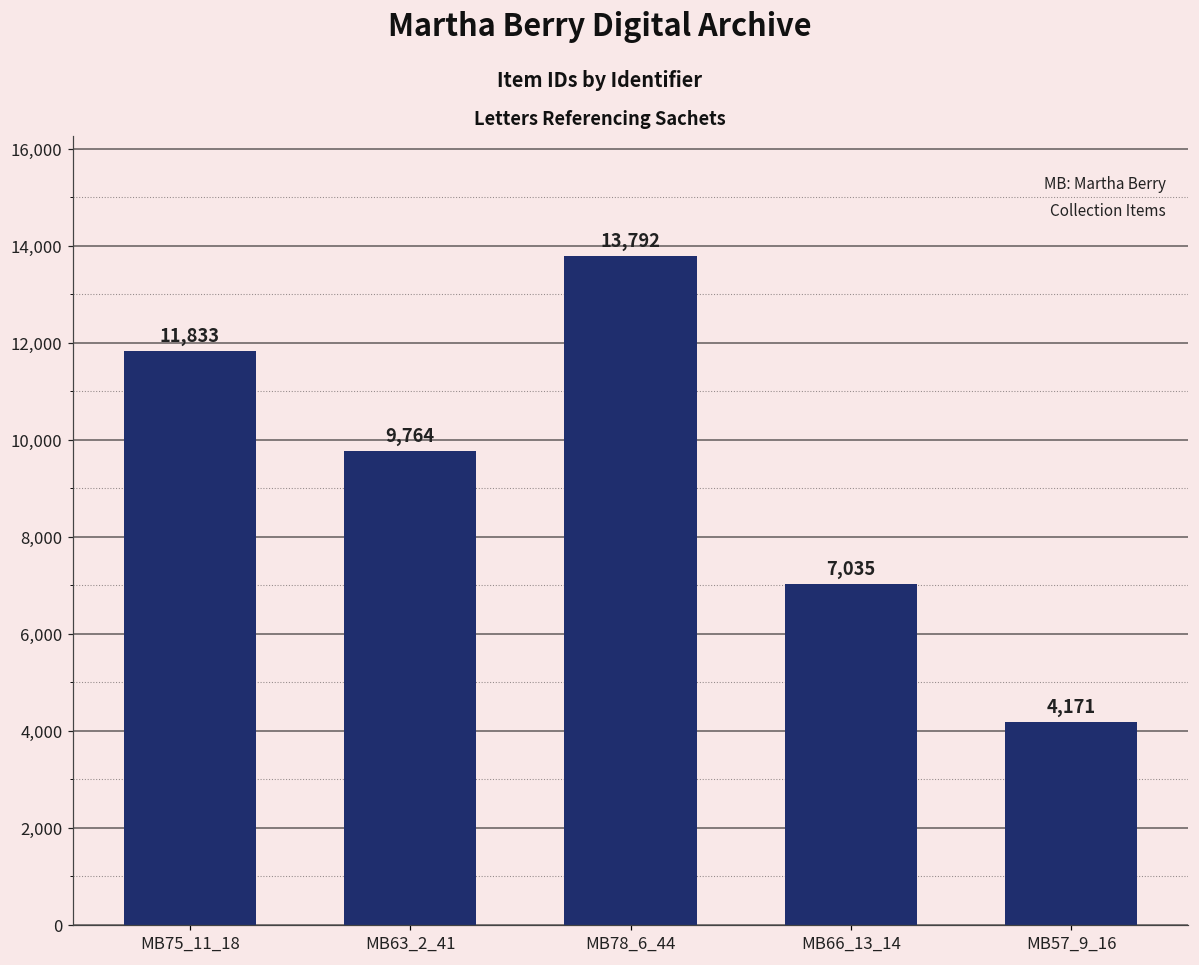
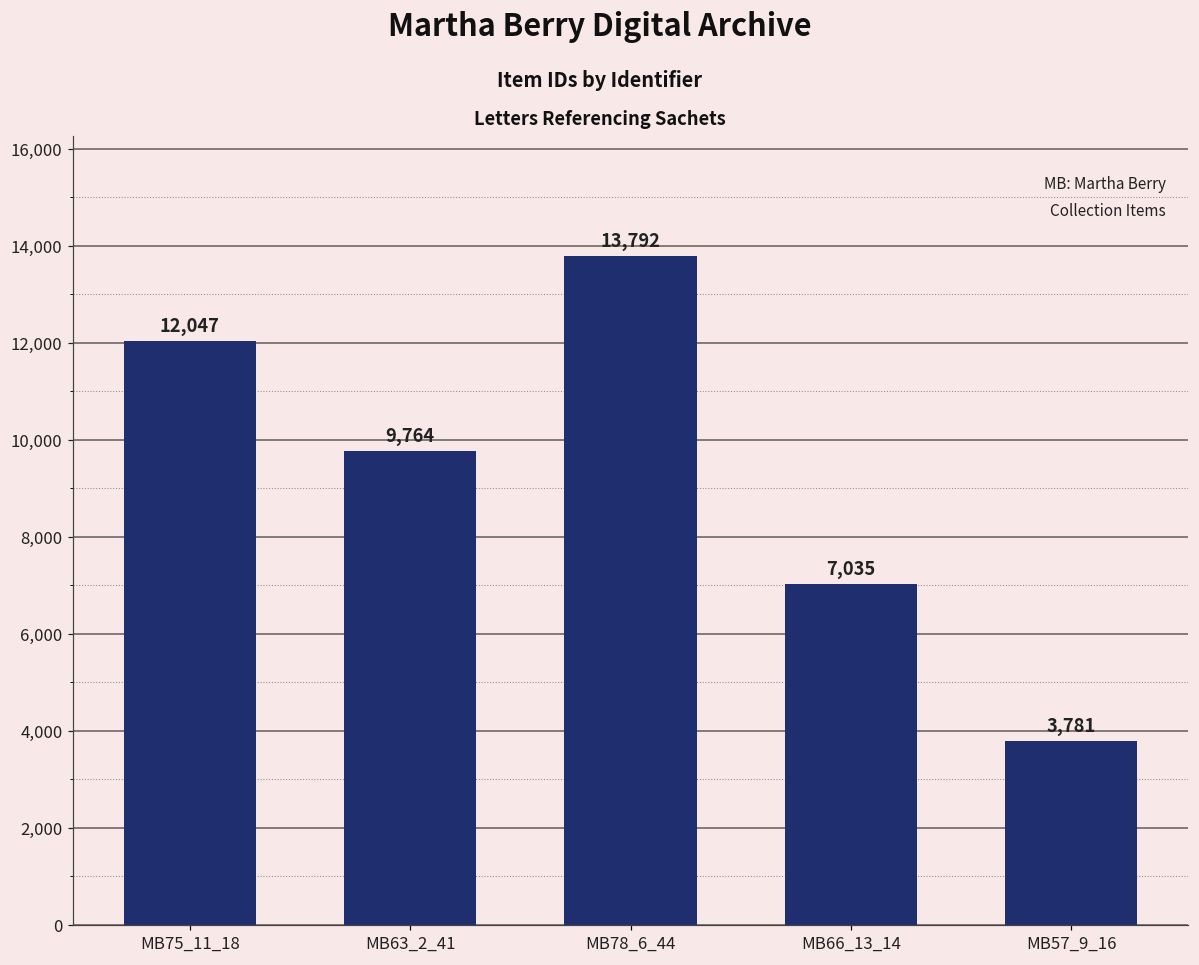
MB75_11_18: 11,833 -> 12,047
MB57_9_16: 4,171 -> 3,781
